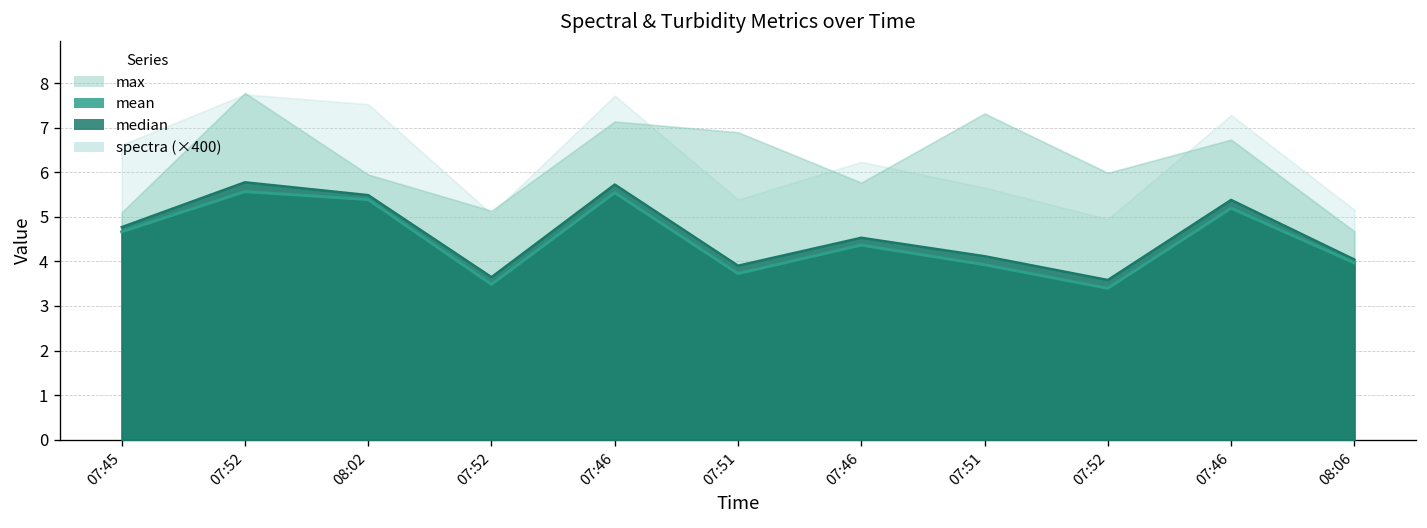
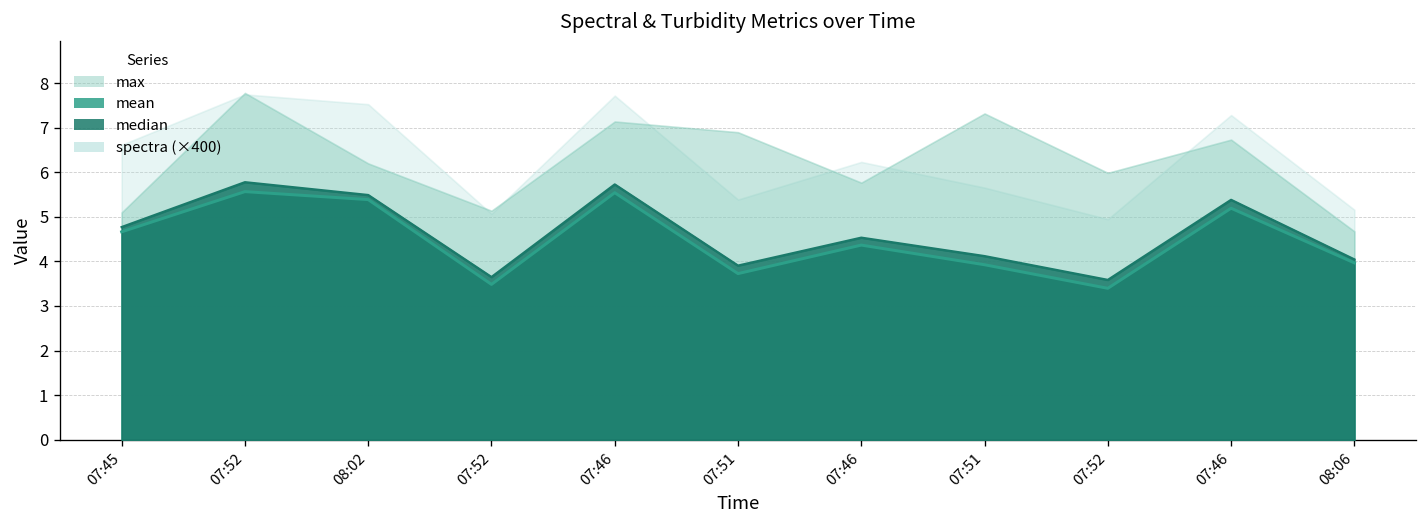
max, 08:02: 5.9 -> 6.2
